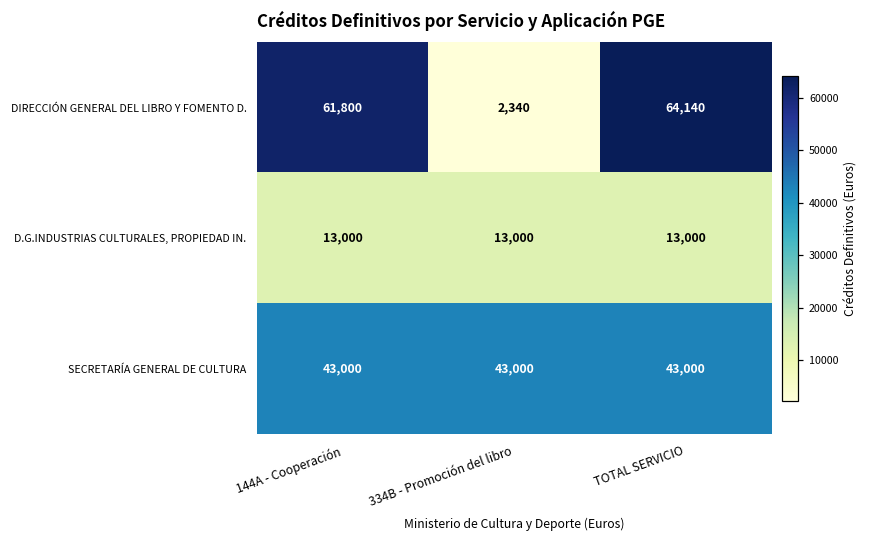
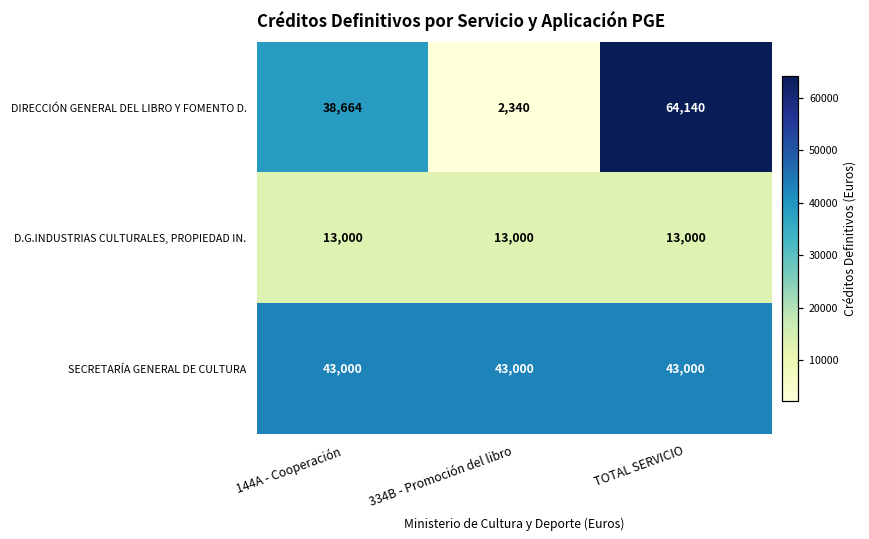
DIRECCIÓN GENERAL DEL LIBRO Y FOMENTO D., 144A - Cooperación: 61,800 -> 38,664
